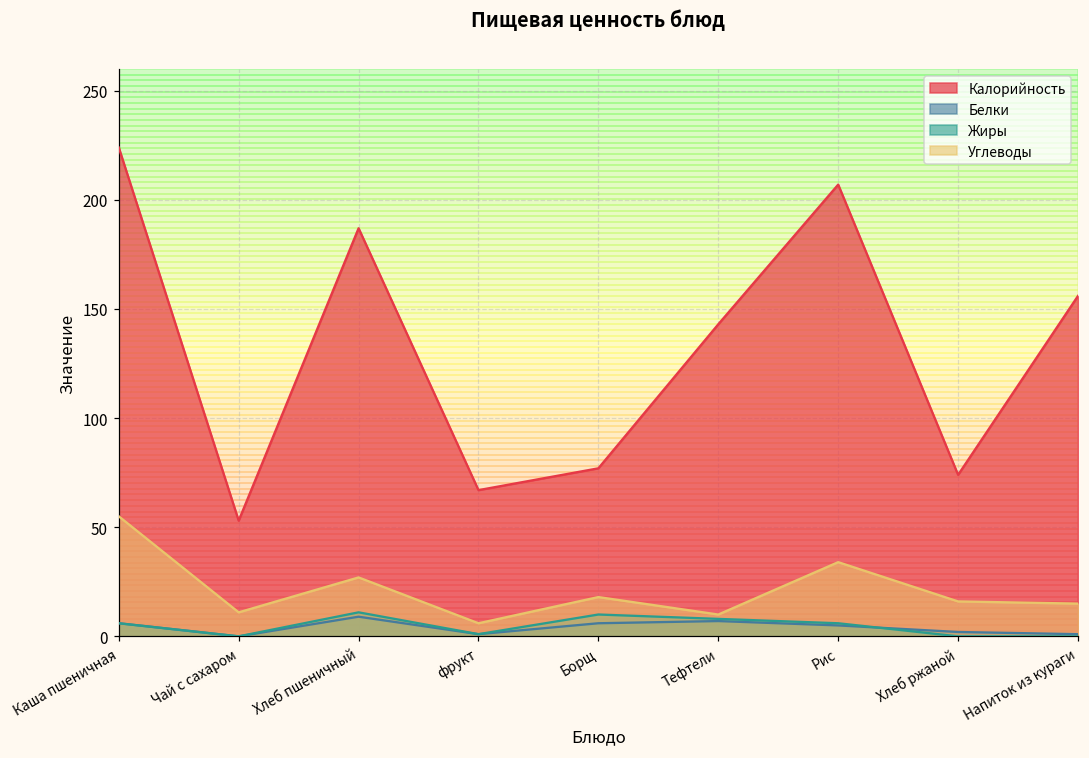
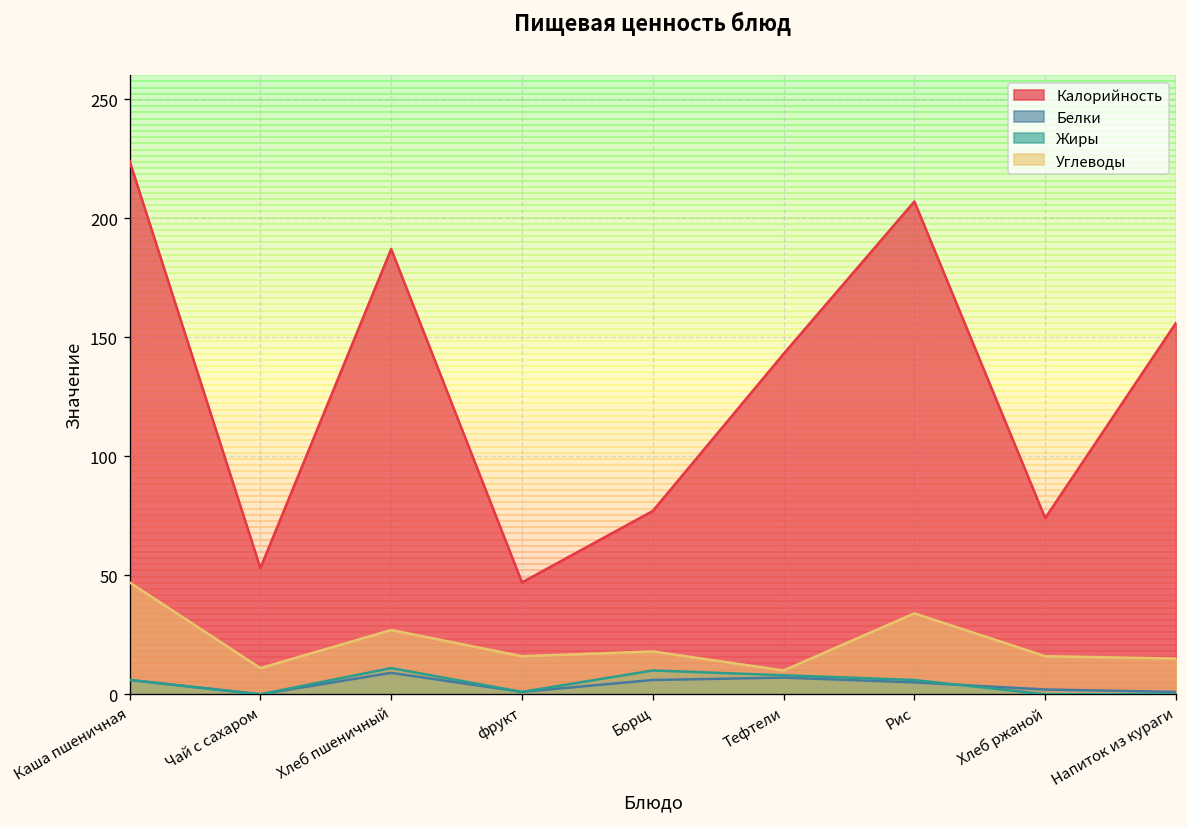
Углеводы, Каша пшеничная: 55 -> 47
Калорийность, фрукт: 67 -> 47
Углеводы, фрукт: 6 -> 16
